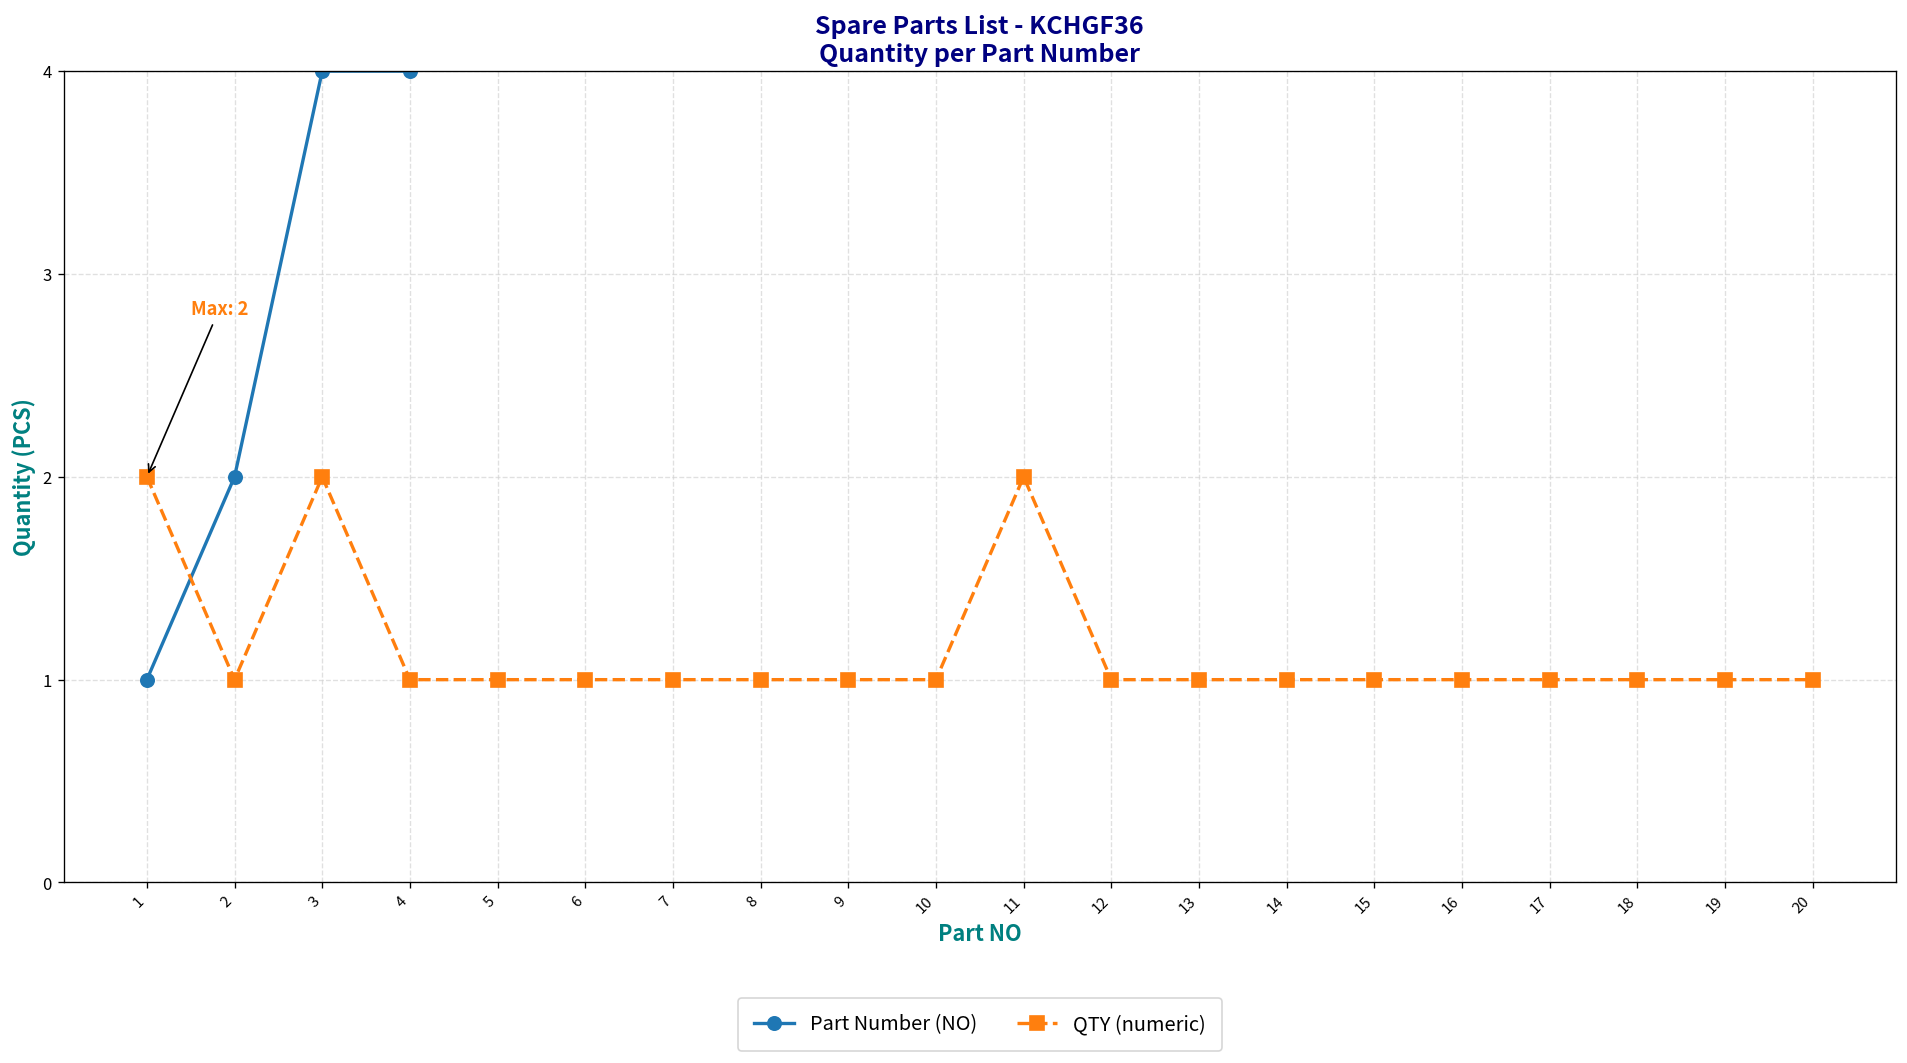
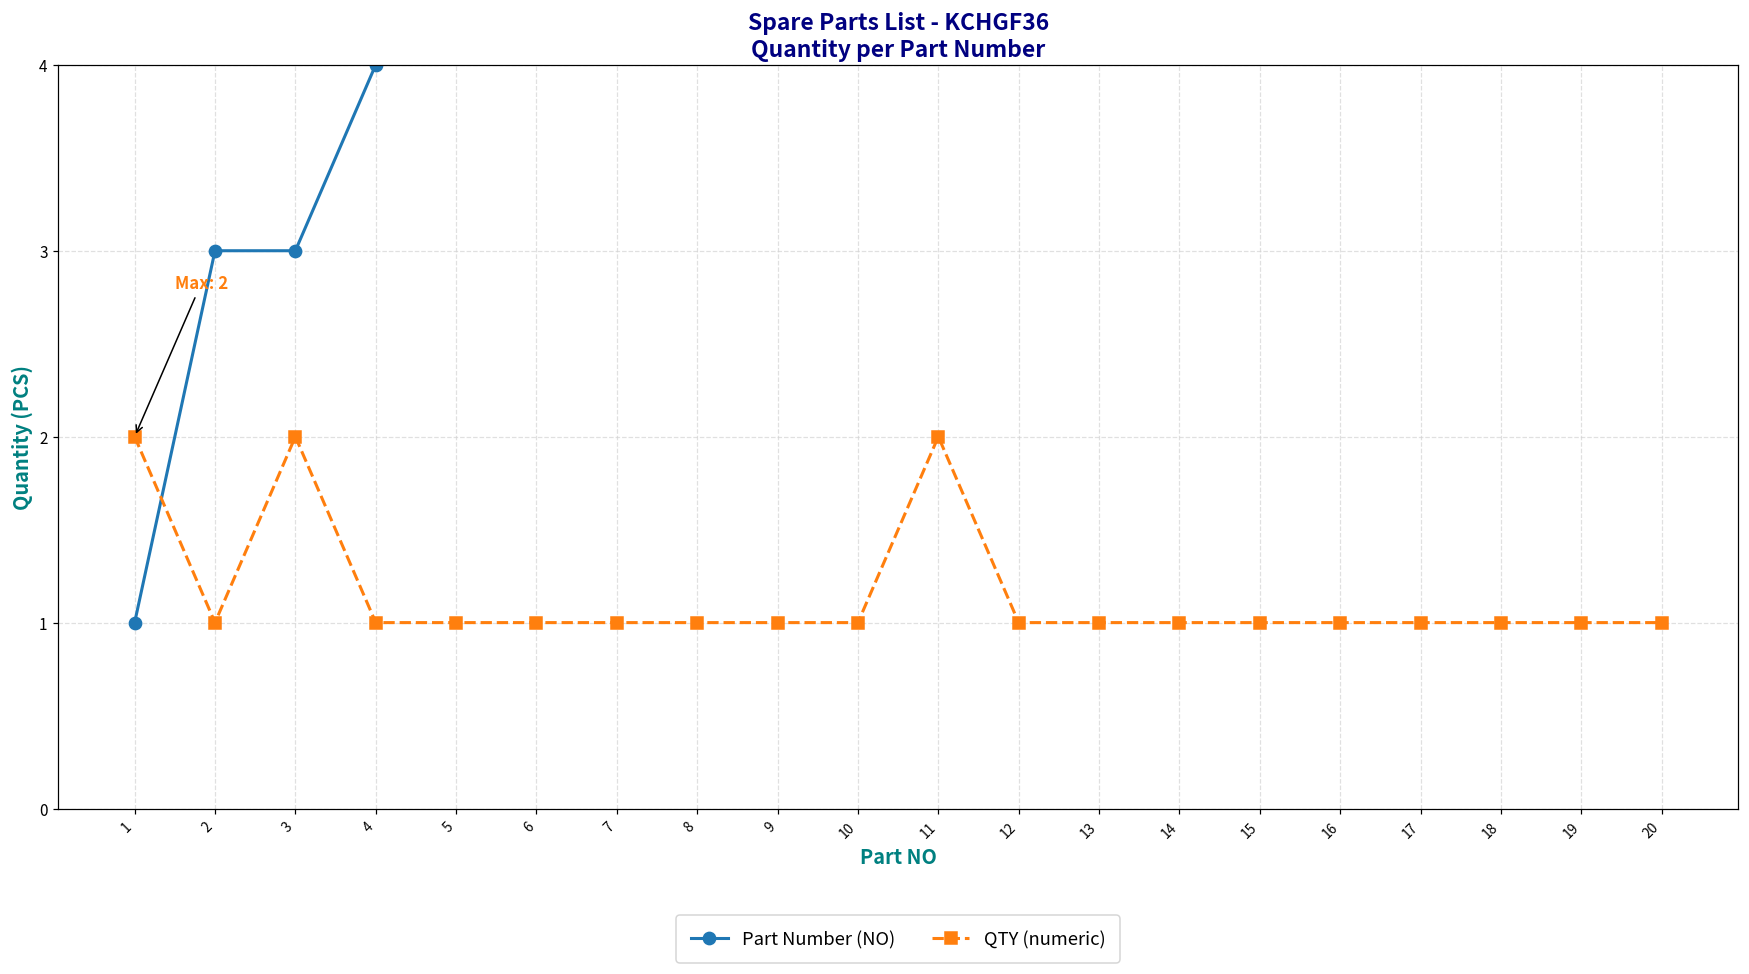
Part Number (NO), 2: 2 -> 3
Part Number (NO), 3: 4 -> 3
